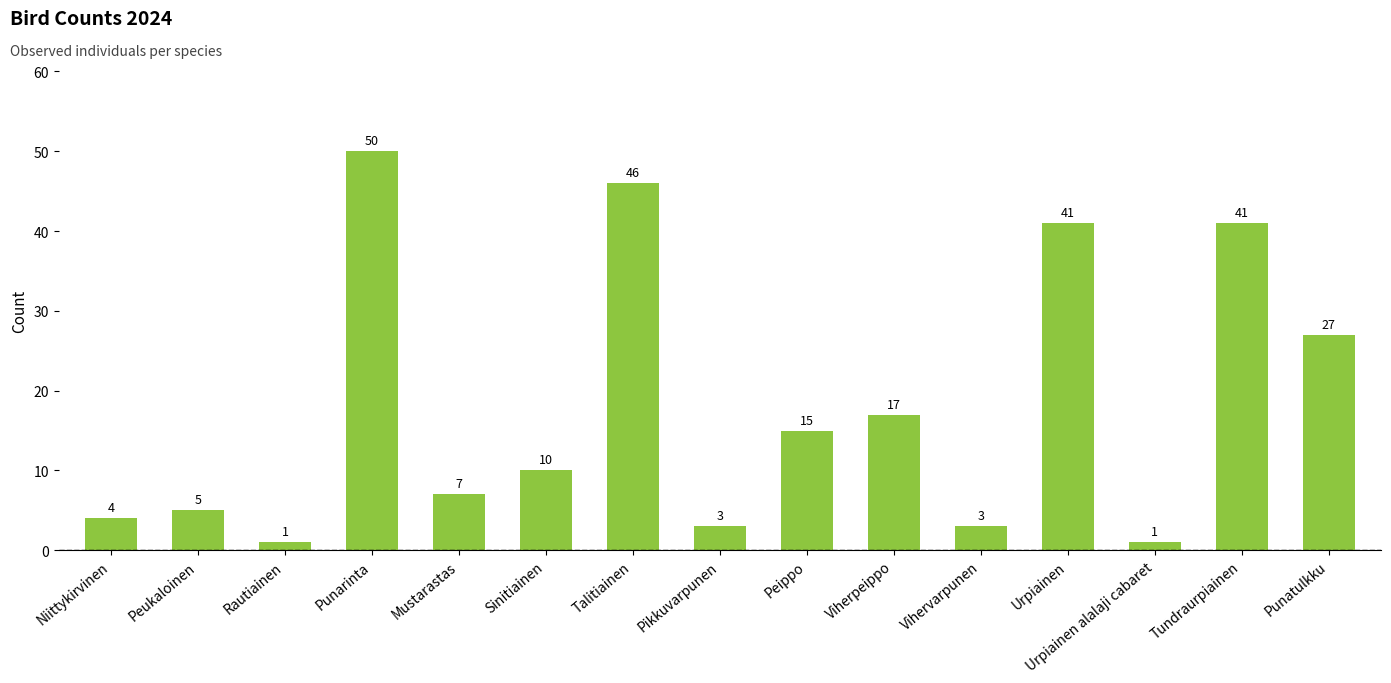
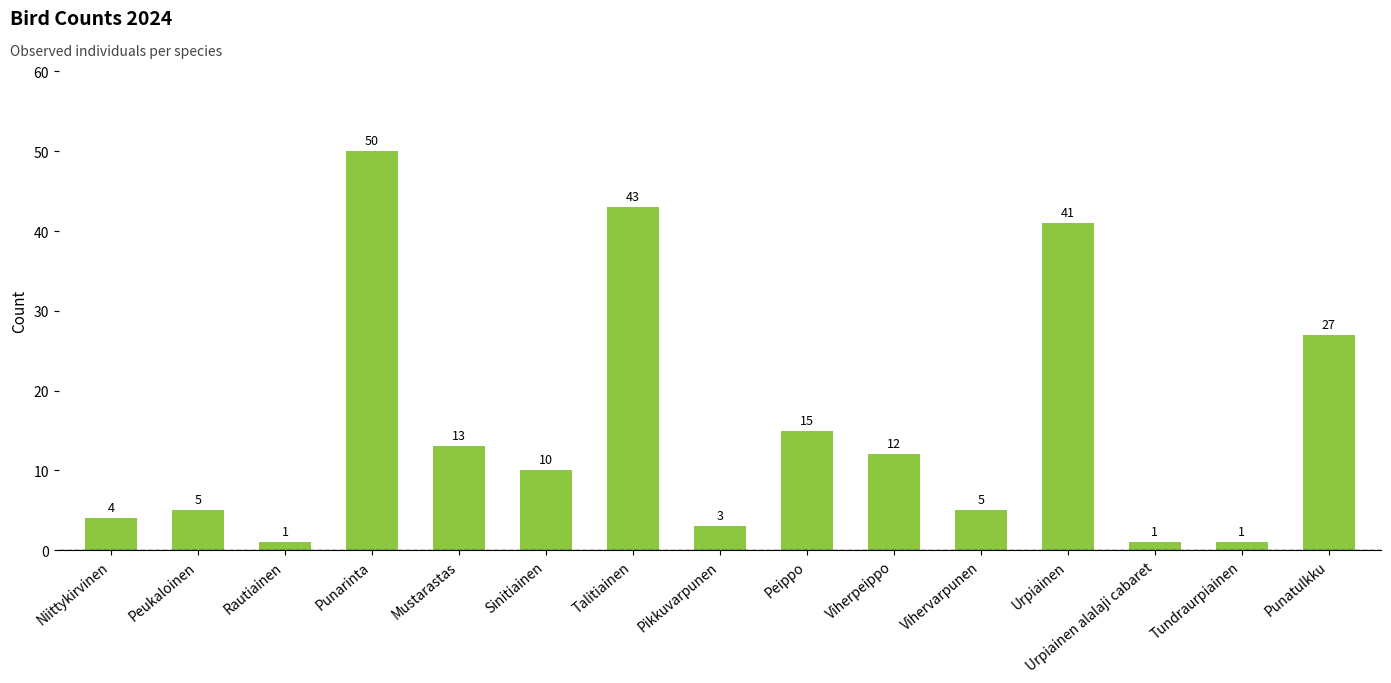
Mustarastas: 7 -> 13
Talitiainen: 46 -> 43
Viherpeippo: 17 -> 12
Vihervarpunen: 3 -> 5
Tundraurpiainen: 41 -> 1
